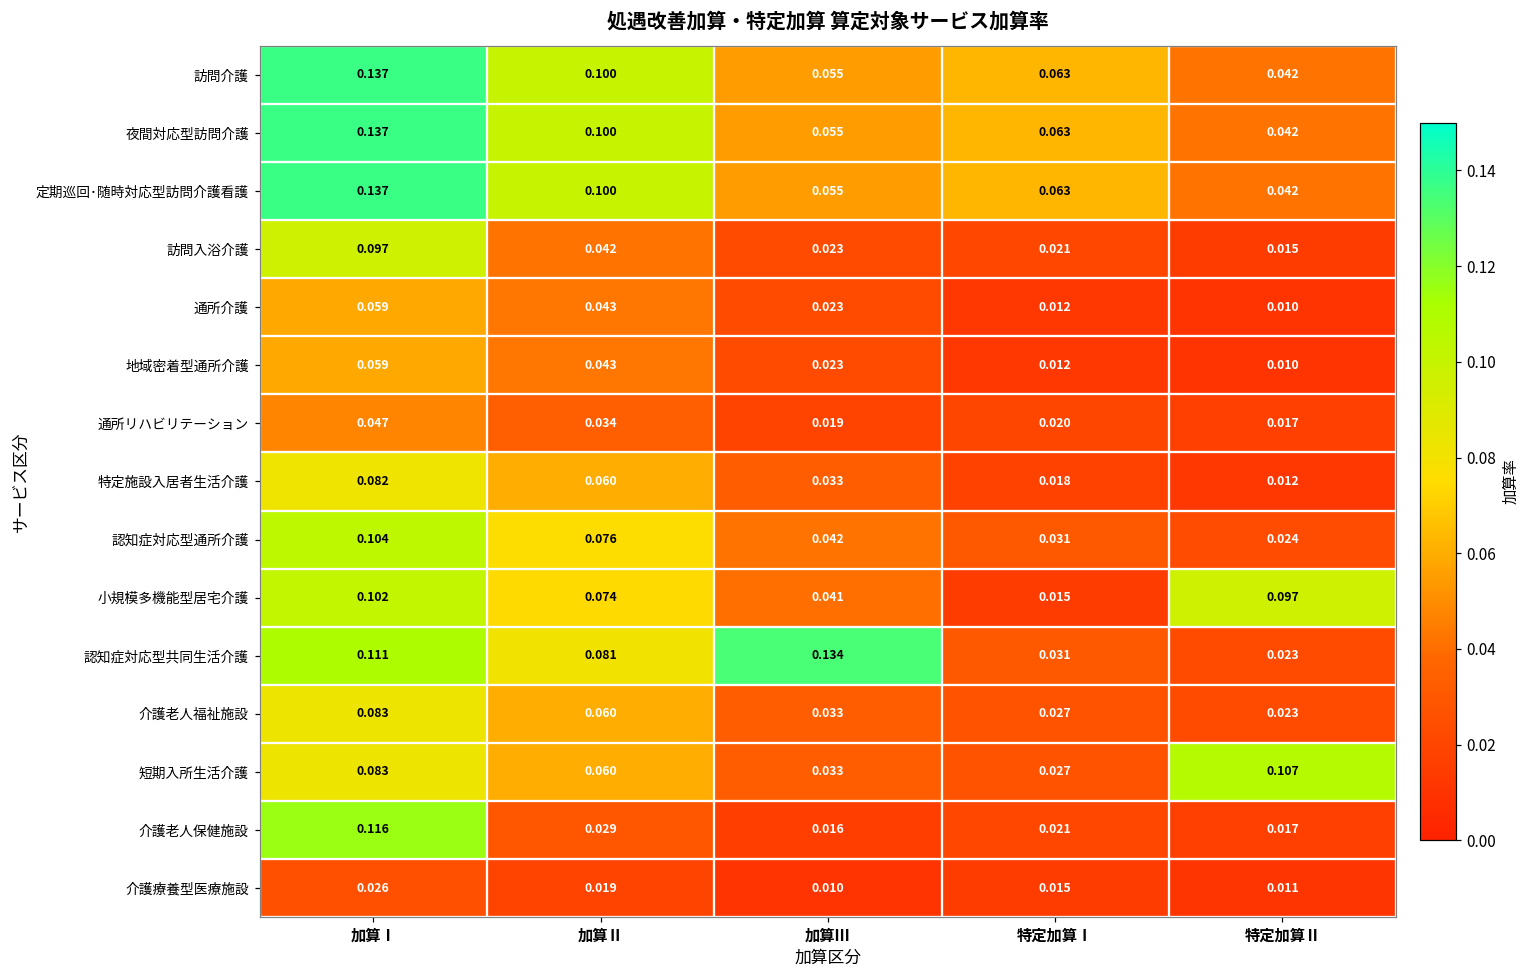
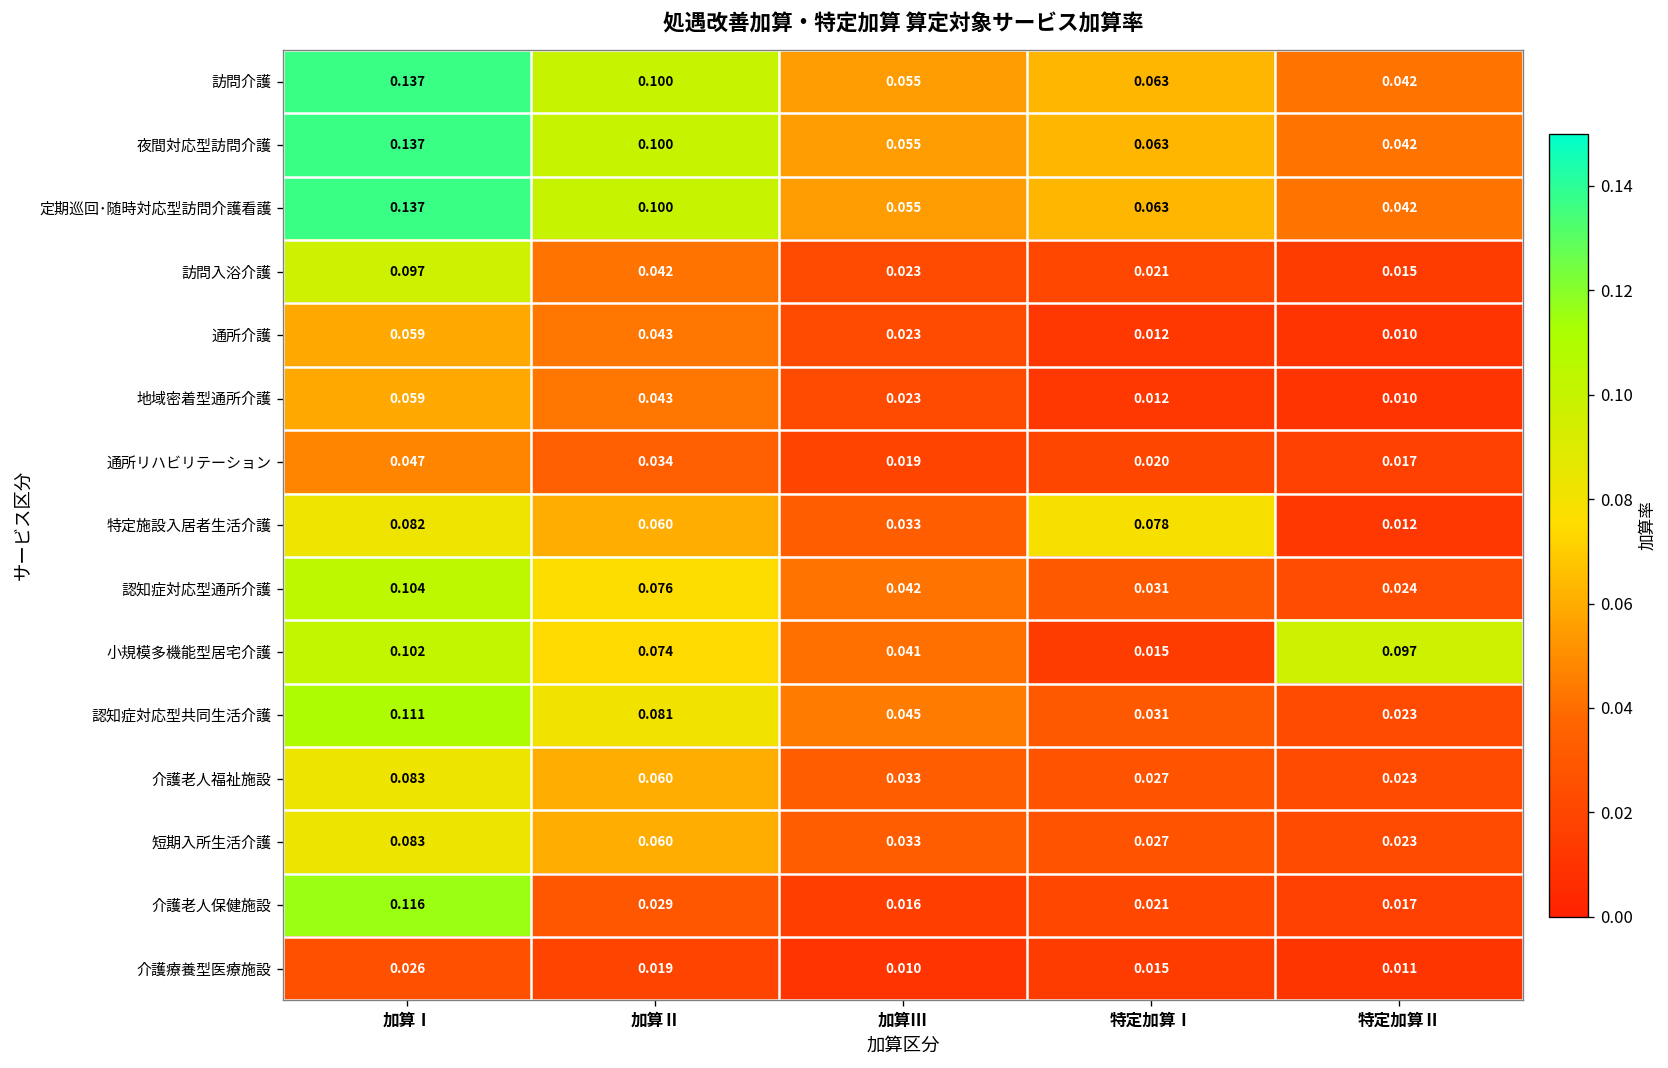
特定施設入居者生活介護, 特定加算Ⅰ: 0.018 -> 0.078
認知症対応型共同生活介護, 加算Ⅲ: 0.134 -> 0.045
短期入所生活介護, 特定加算Ⅱ: 0.107 -> 0.023
